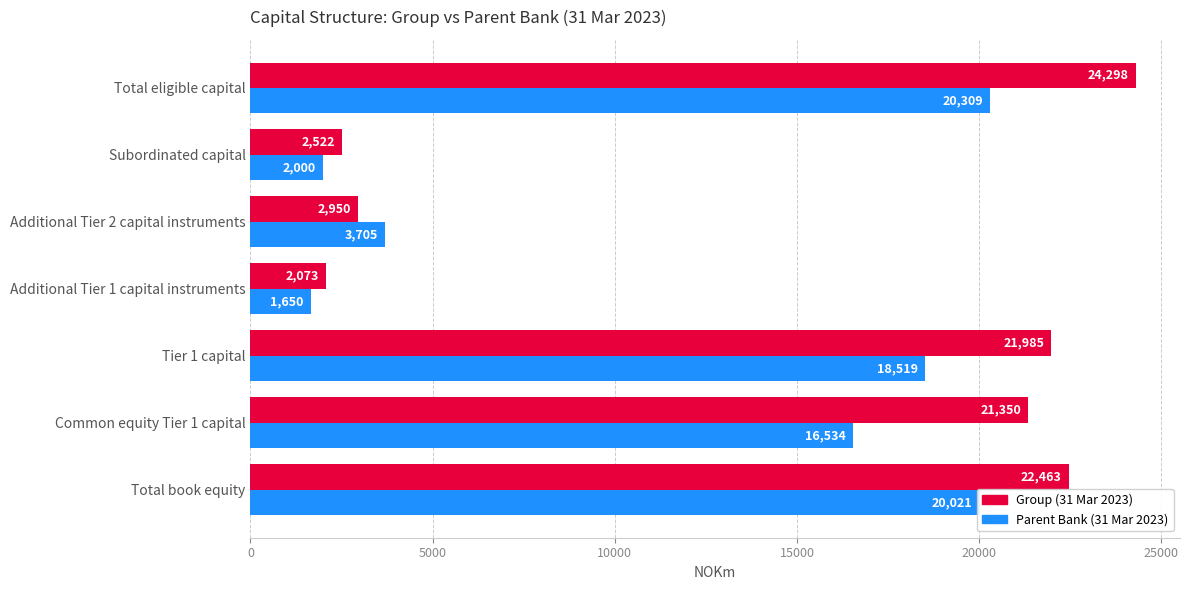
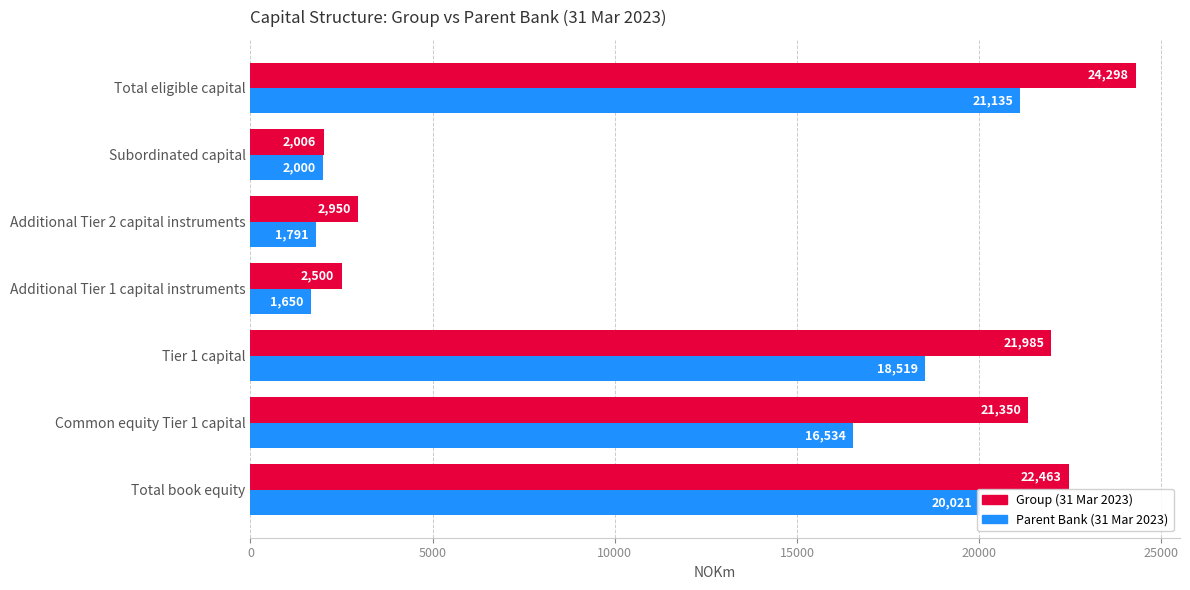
Parent Bank (31 Mar 2023), Total eligible capital: 20,309 -> 21,135
Group (31 Mar 2023), Subordinated capital: 2,522 -> 2,006
Parent Bank (31 Mar 2023), Additional Tier 2 capital instruments: 3,705 -> 1,791
Group (31 Mar 2023), Additional Tier 1 capital instruments: 2,073 -> 2,500
